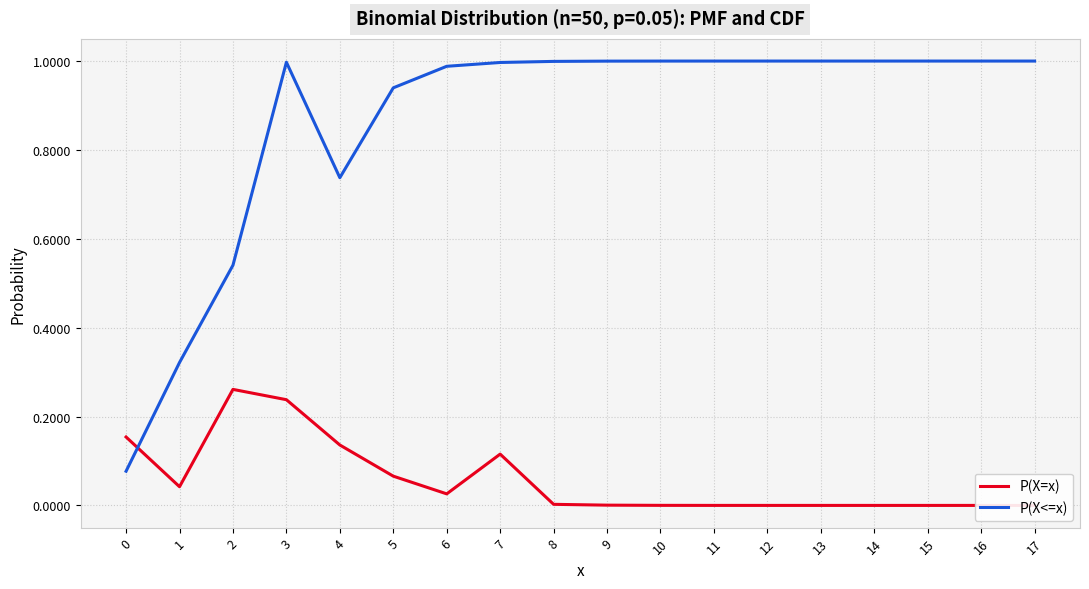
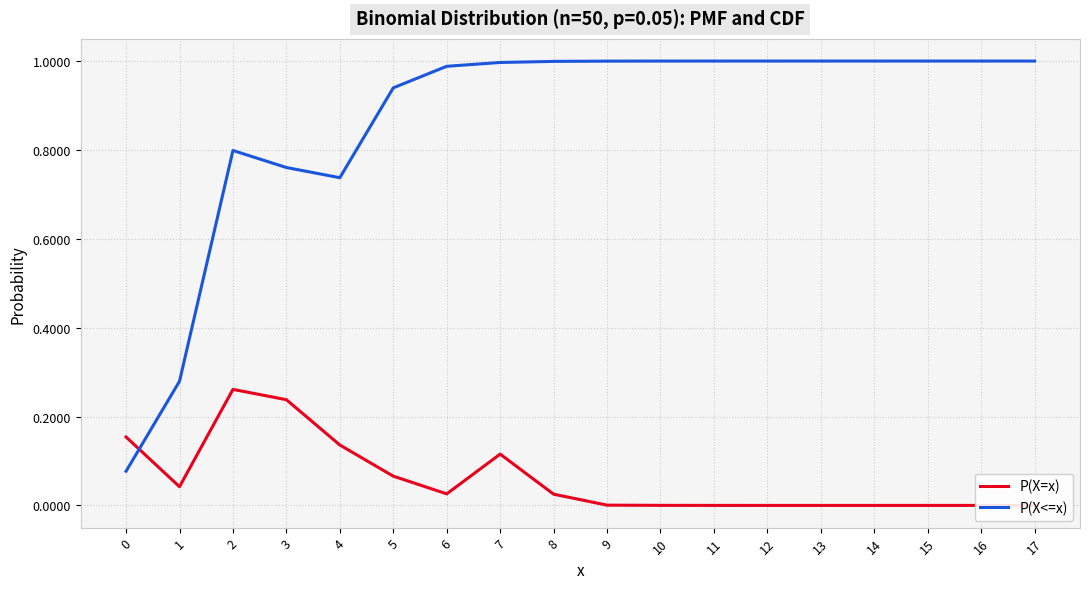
P(X<=x), 1: 0.32 -> 0.28
P(X<=x), 2: 0.54 -> 0.80
P(X<=x), 3: 1.00 -> 0.76
P(X=x), 8: 0.00 -> 0.03
